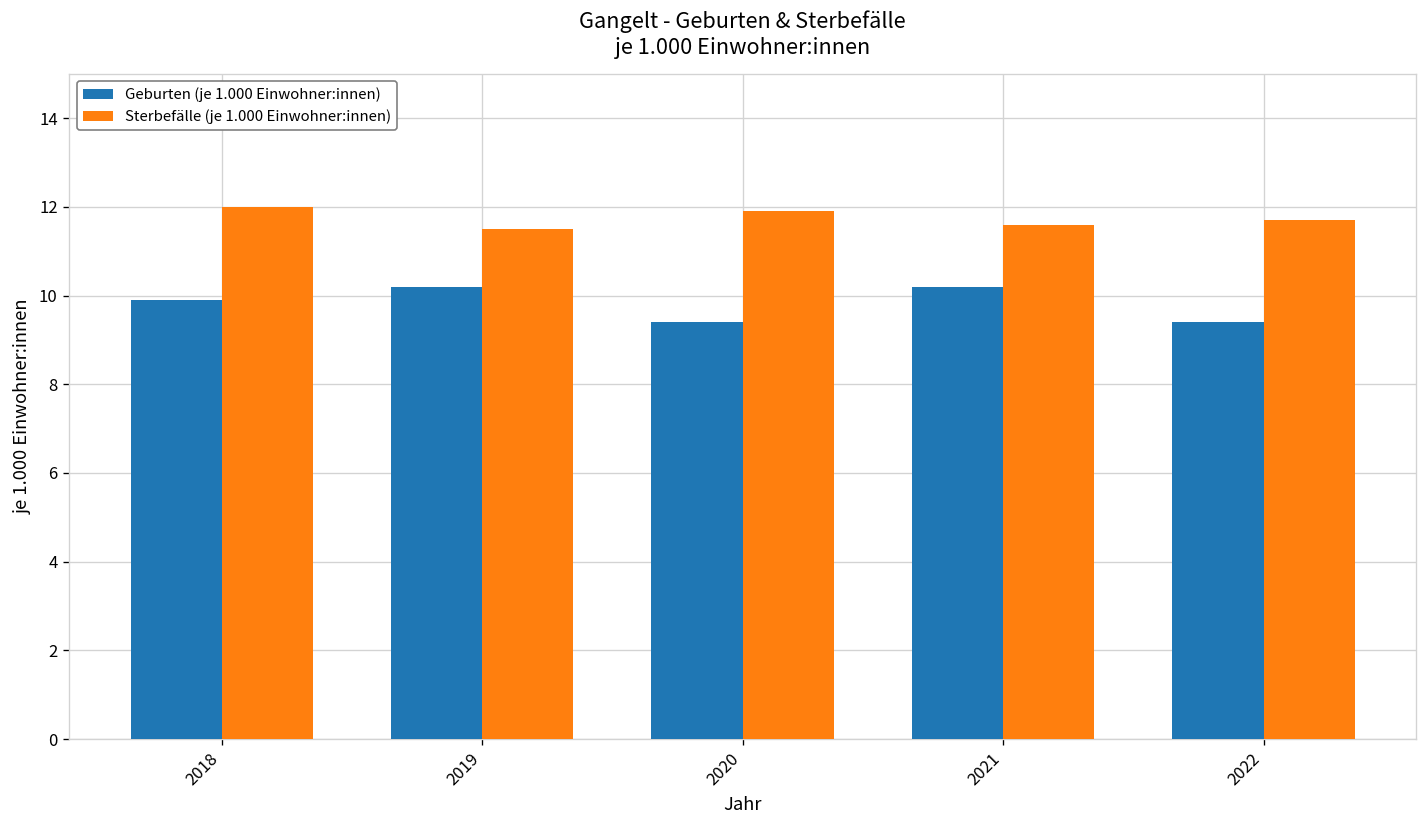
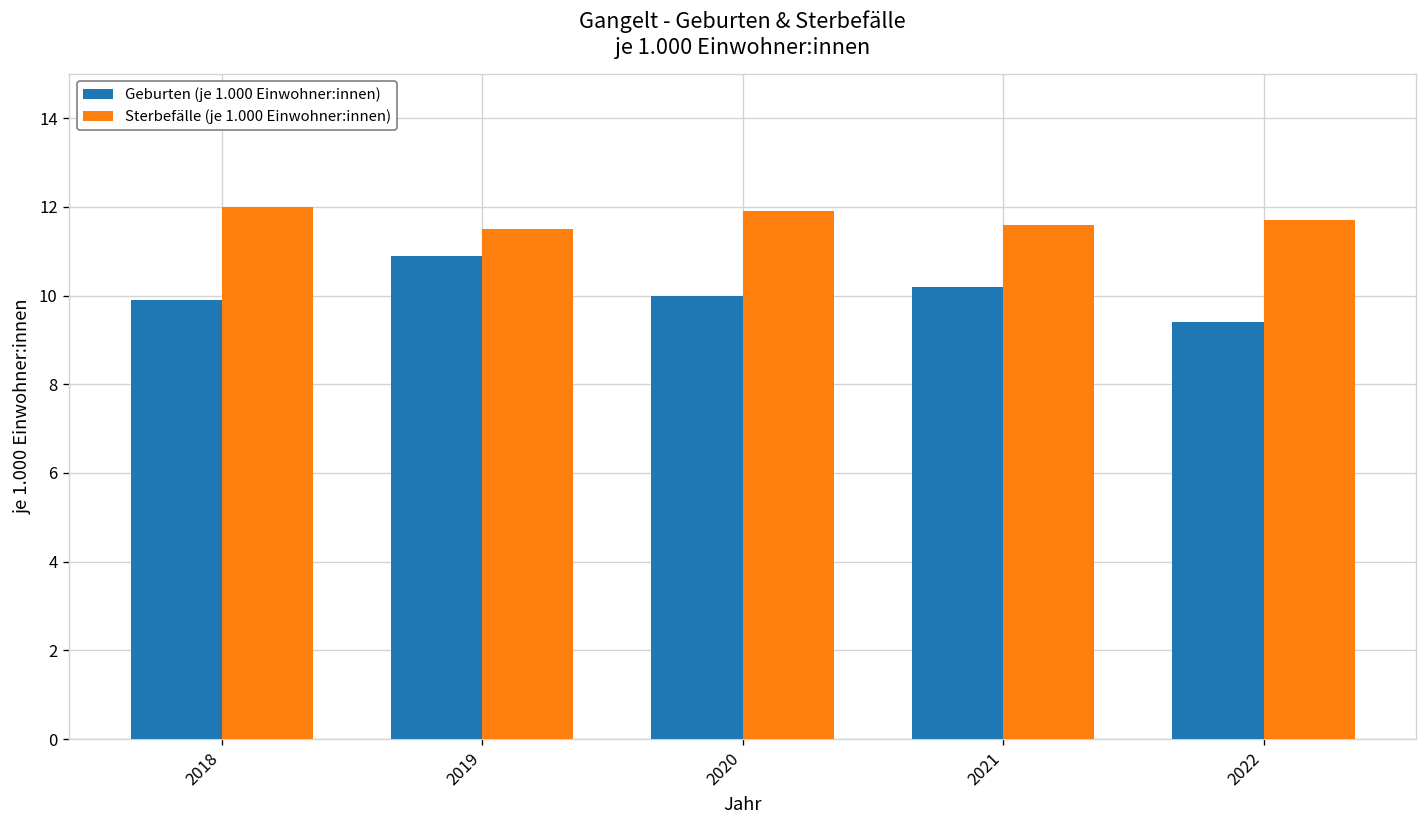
Geburten (je 1.000 Einwohner:innen), 2019: 10.2 -> 10.9
Geburten (je 1.000 Einwohner:innen), 2020: 9.4 -> 10.0
